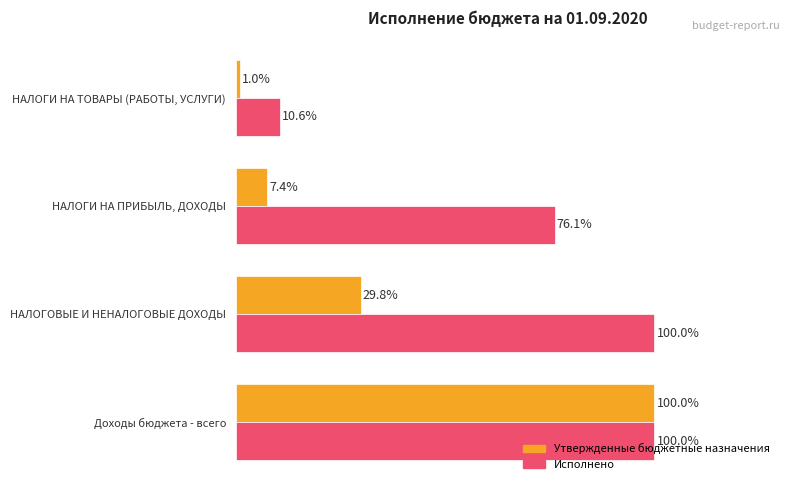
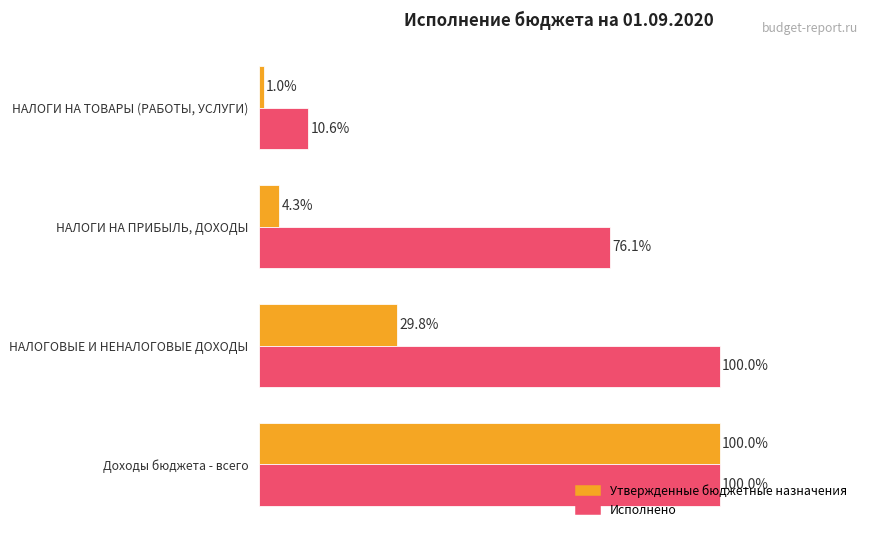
Утвержденные бюджетные назначения, НАЛОГИ НА ПРИБЫЛЬ, ДОХОДЫ: 7.4% -> 4.3%
